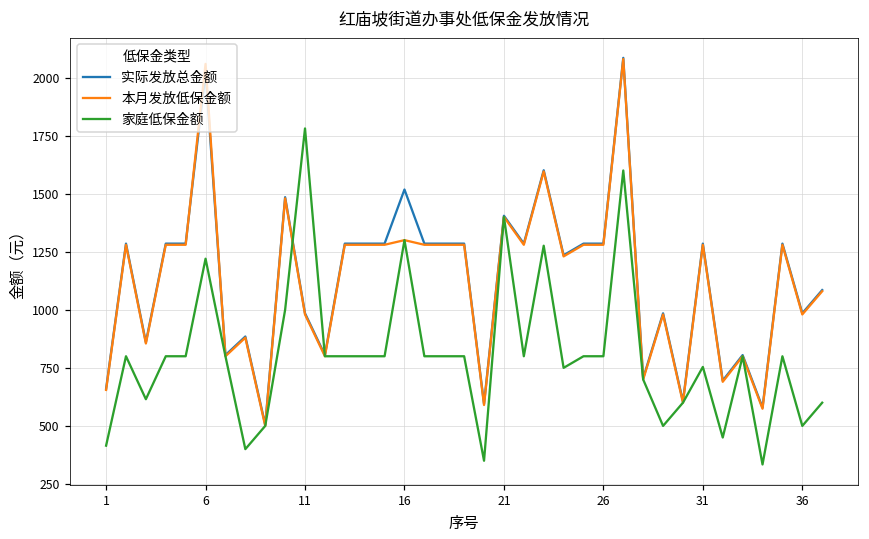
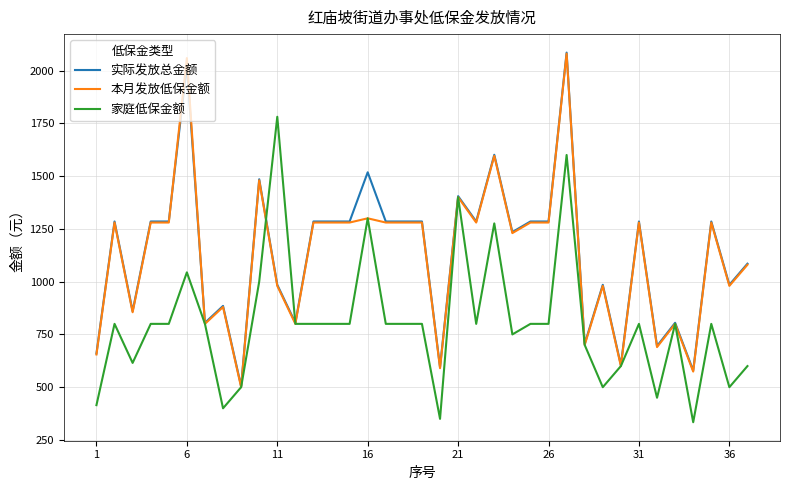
家庭低保金额, 6: 1220 -> 1040
家庭低保金额, 31: 750 -> 800
